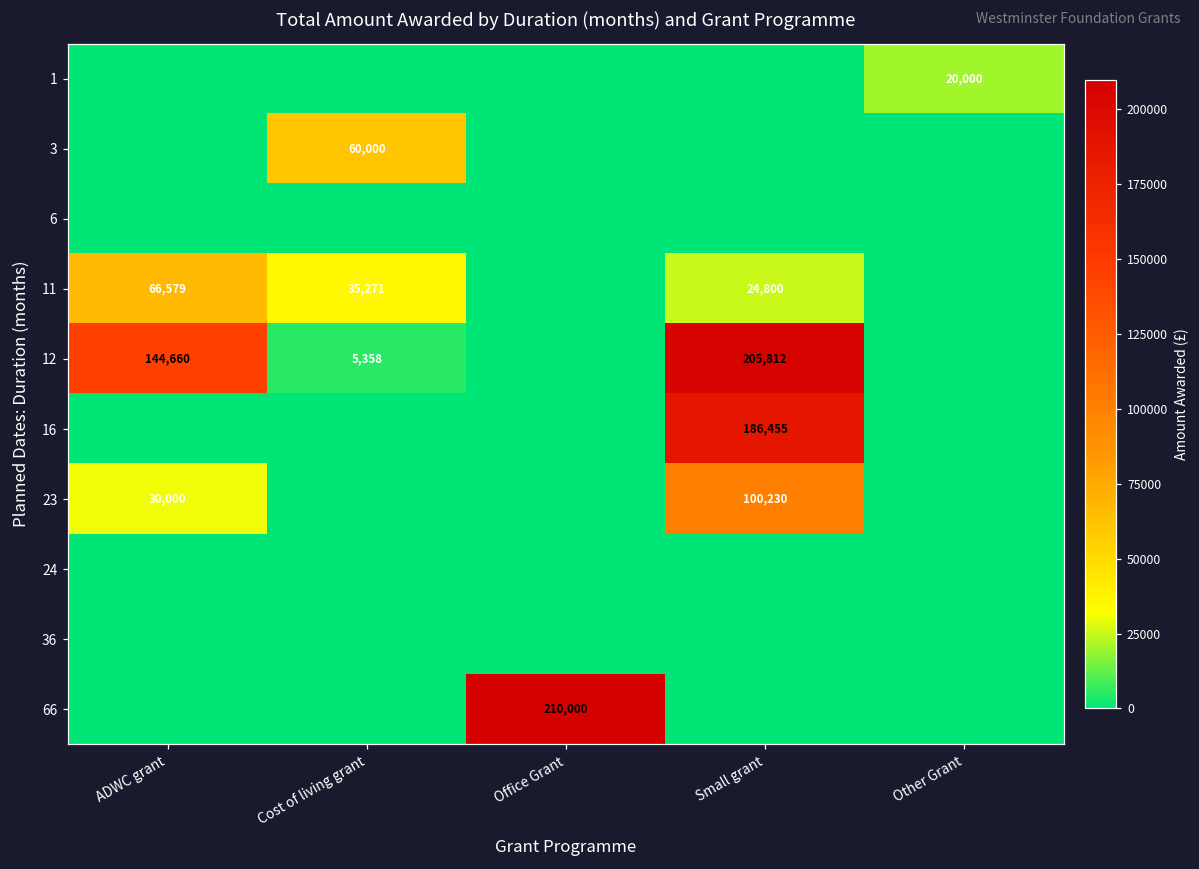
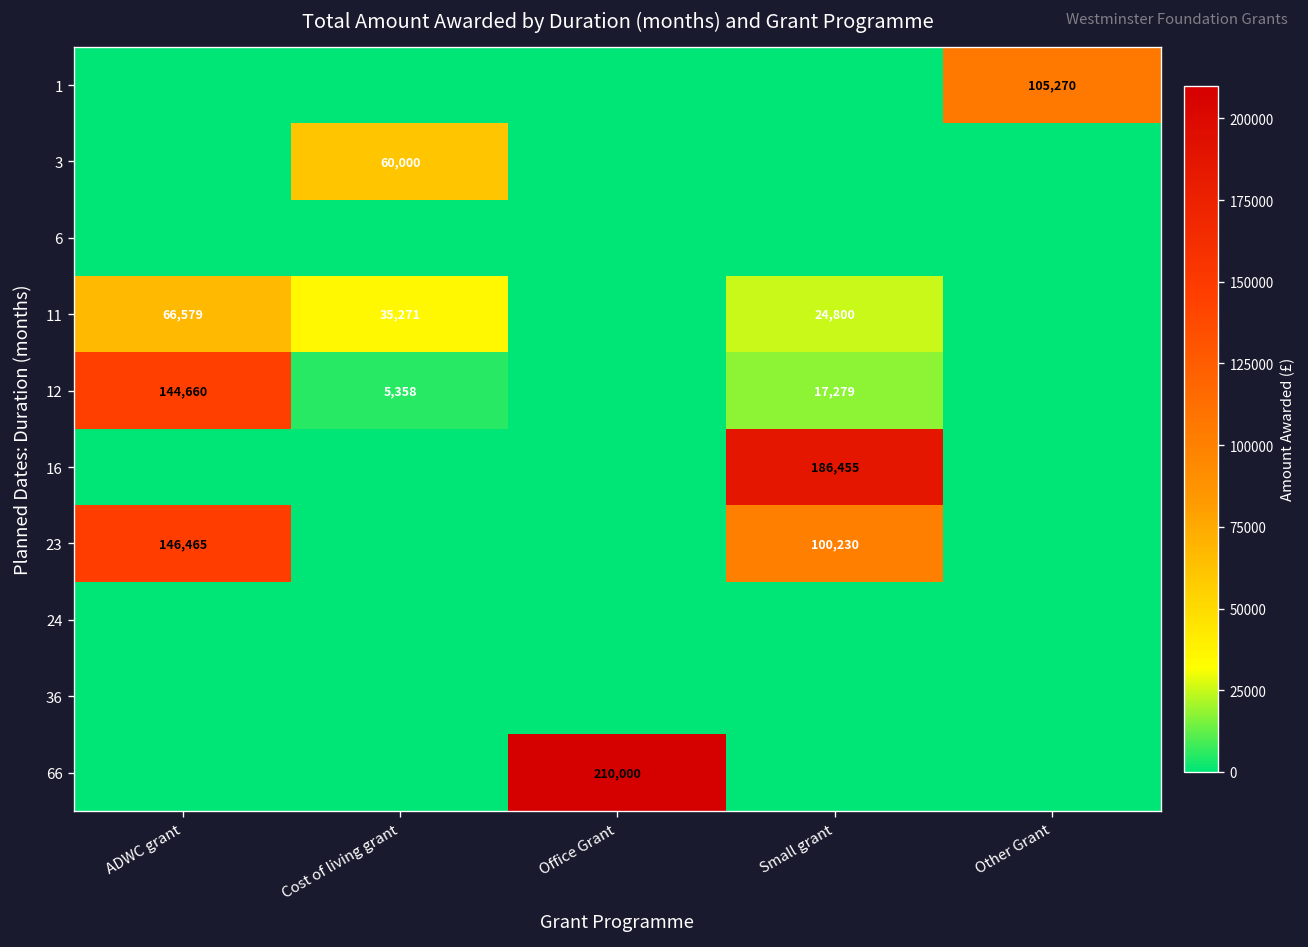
1, Other Grant: 20,000 -> 105,270
12, Small grant: 205,812 -> 17,279
23, ADWC grant: 30,000 -> 146,465
